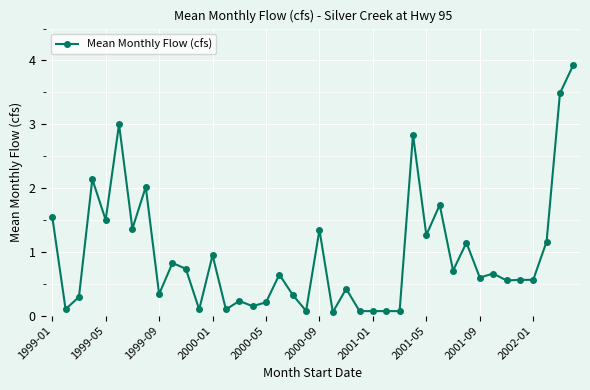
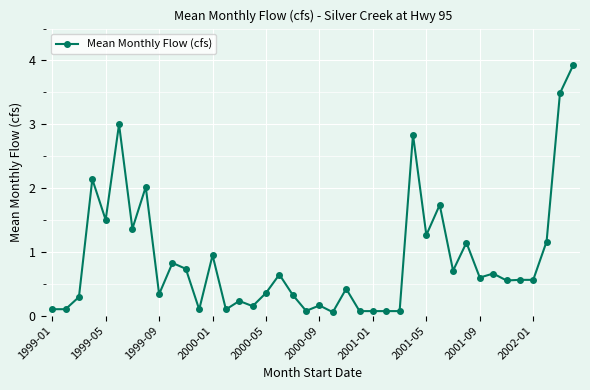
1999-01: 1.6 -> 0.1
2000-05: 0.2 -> 0.4
2000-09: 1.3 -> 0.2
